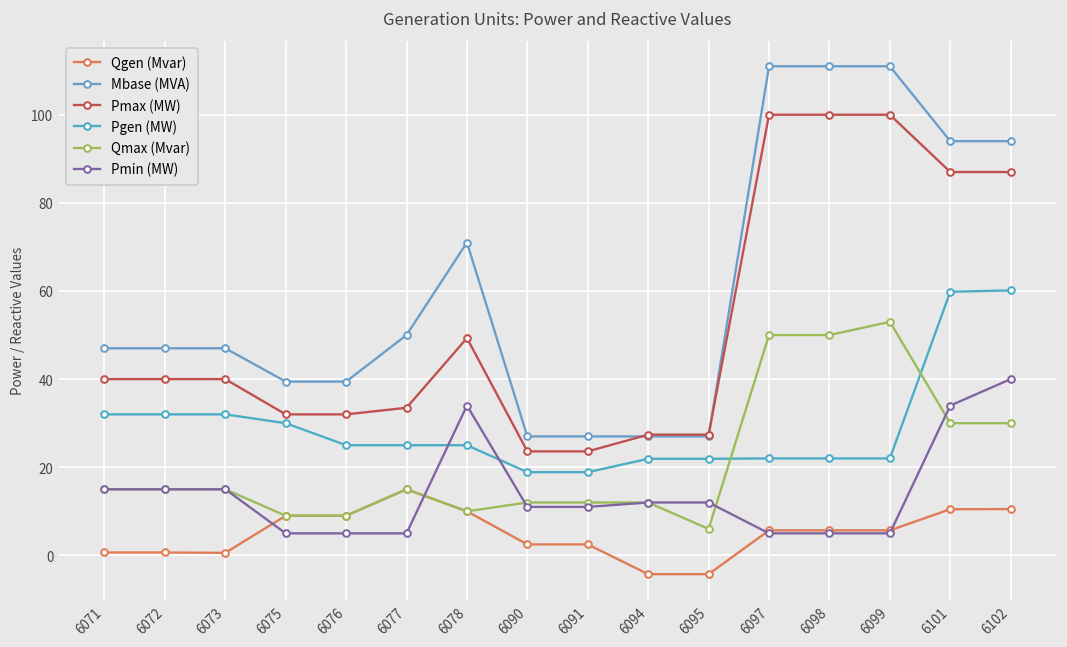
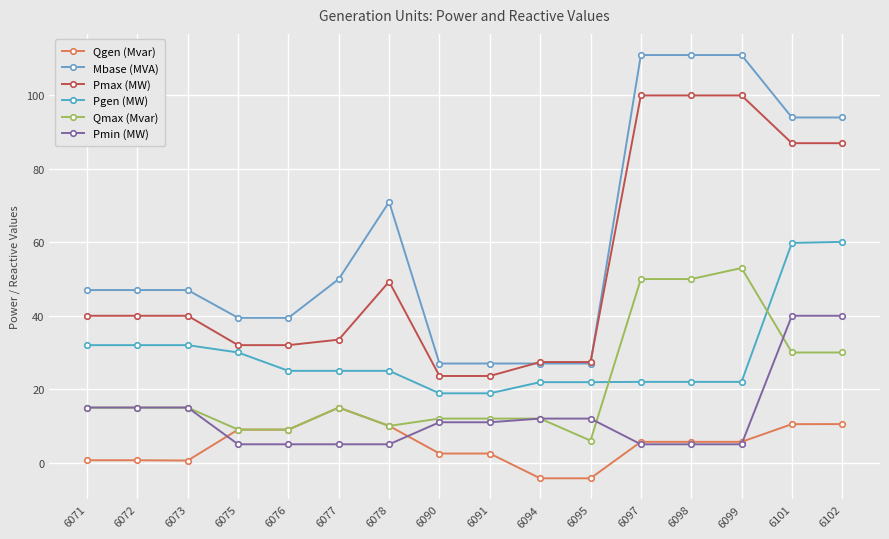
Pmin (MW), 6078: 34 -> 5
Pmin (MW), 6101: 34 -> 40
